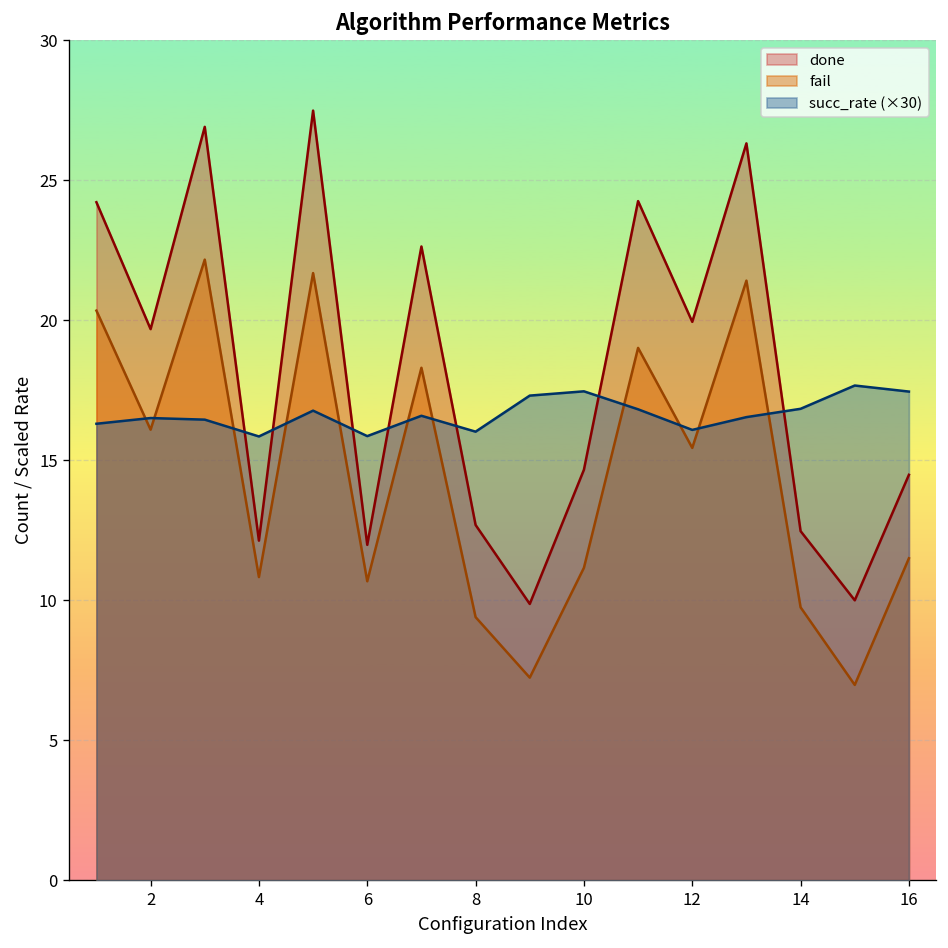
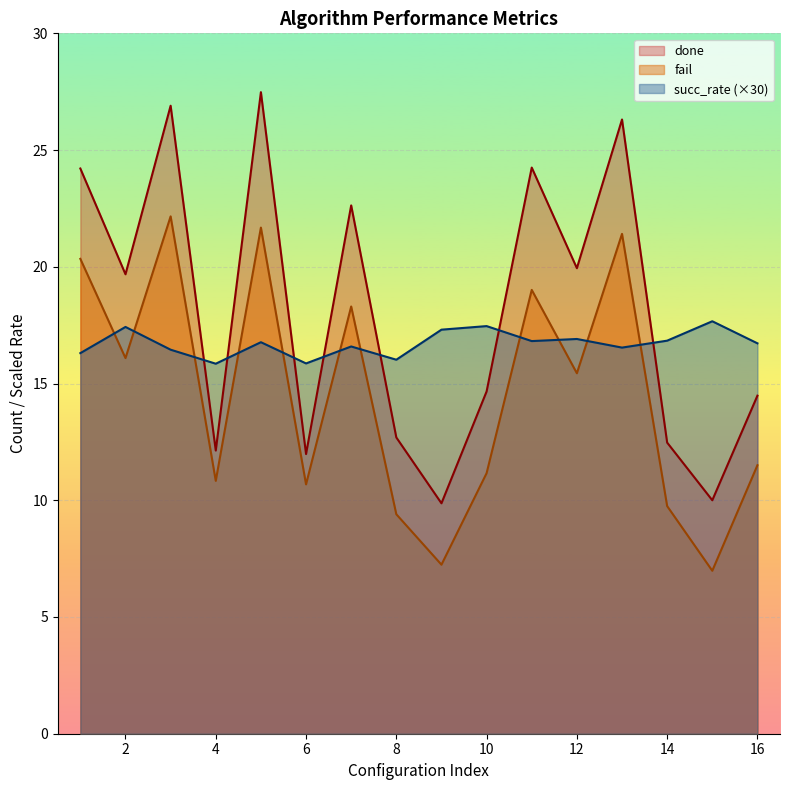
succ_rate (×30), 2: 16.5 -> 17.4
succ_rate (×30), 12: 16.1 -> 16.9
succ_rate (×30), 16: 17.5 -> 16.7
